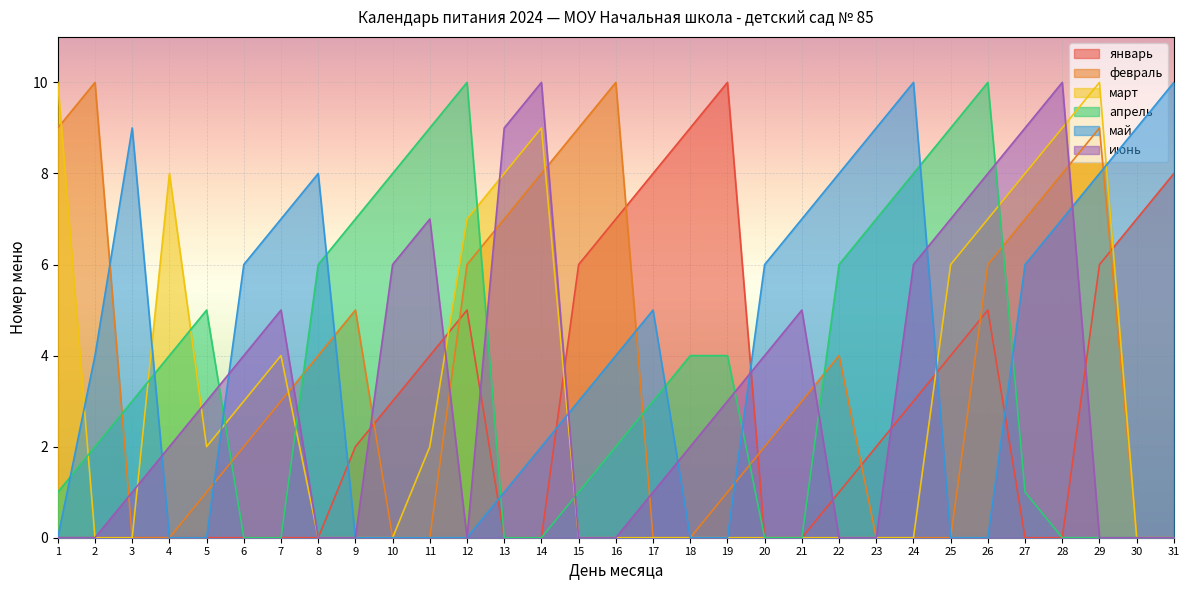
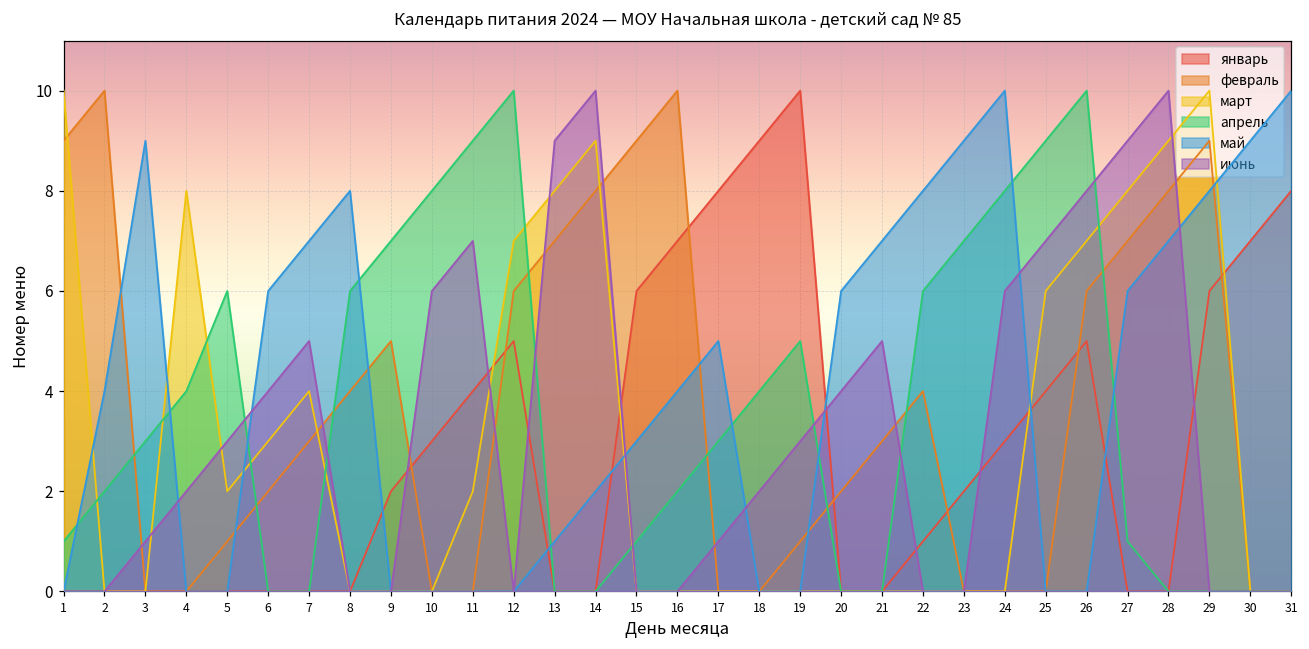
апрель, 5: 5 -> 6
апрель, 19: 4 -> 5
